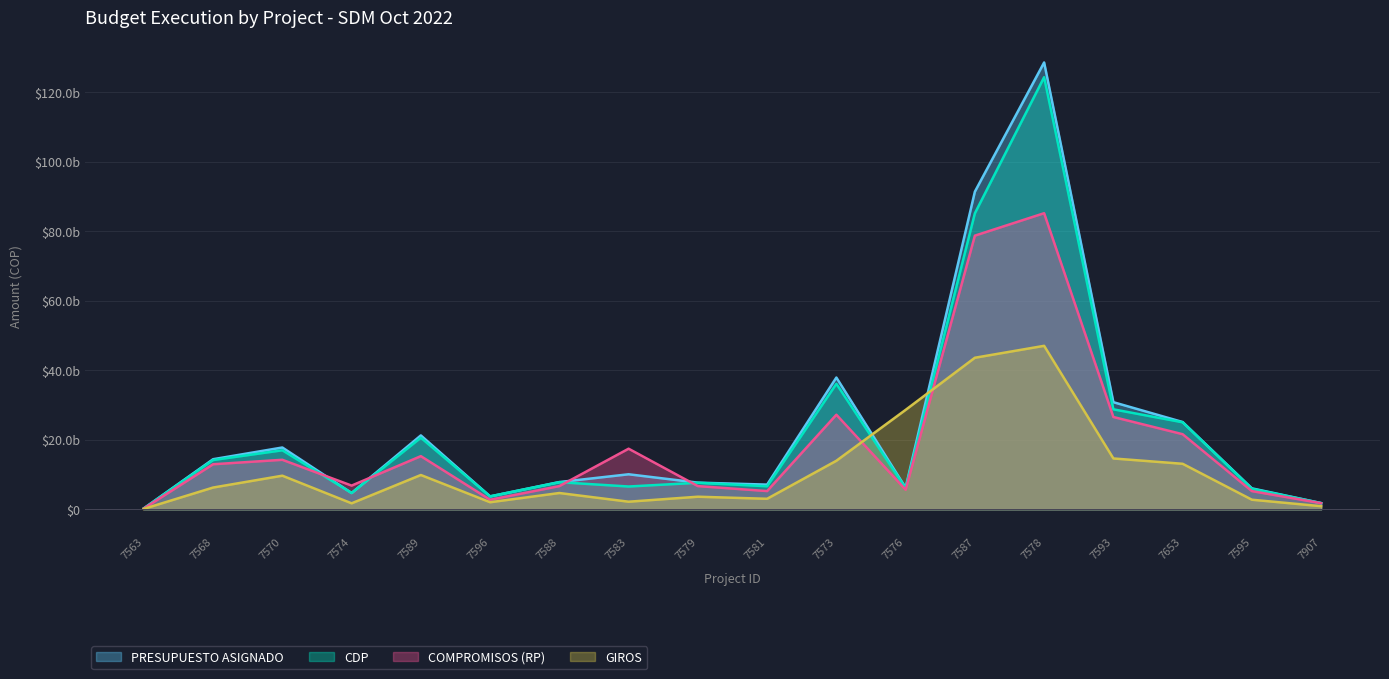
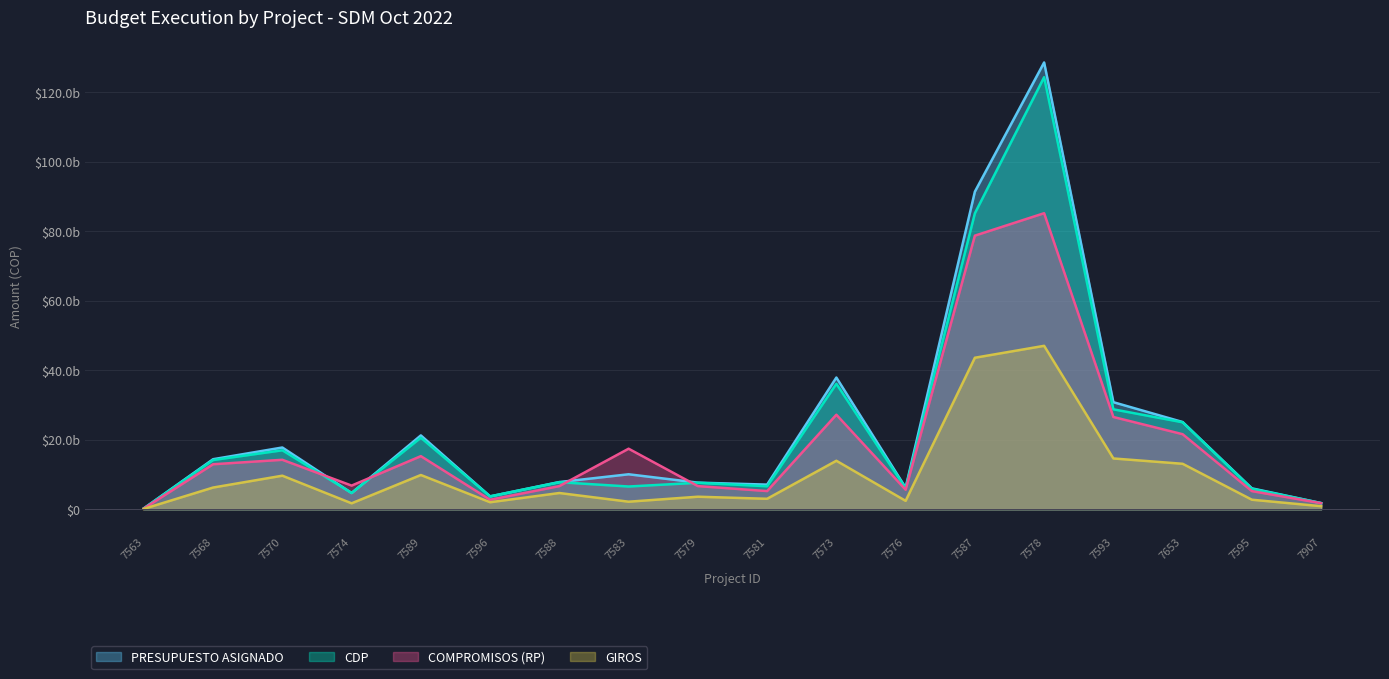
GIROS, 7576: $29b -> $2b
